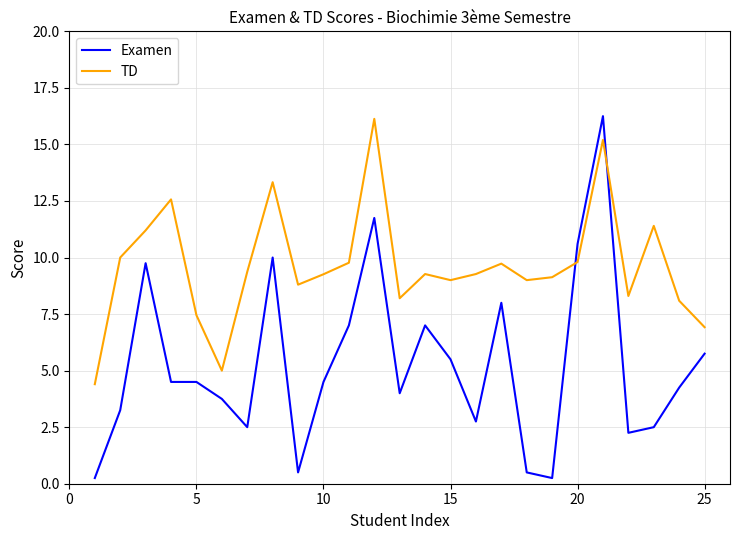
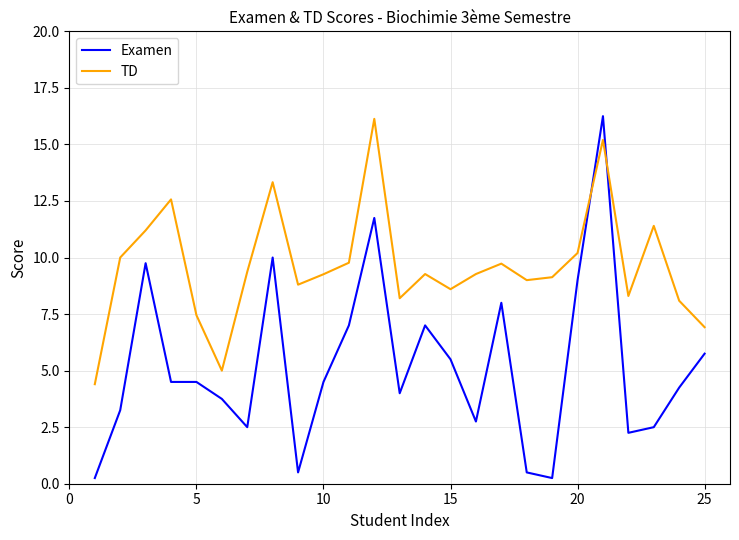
TD, 15: 9.0 -> 8.6
Examen, 20: 10.6 -> 9.0
TD, 20: 9.8 -> 10.2
